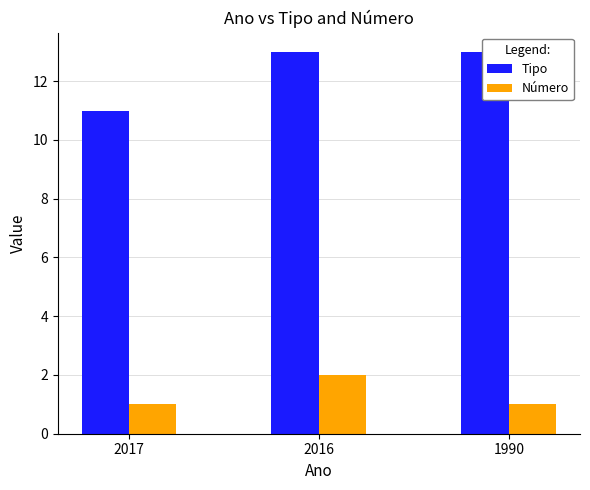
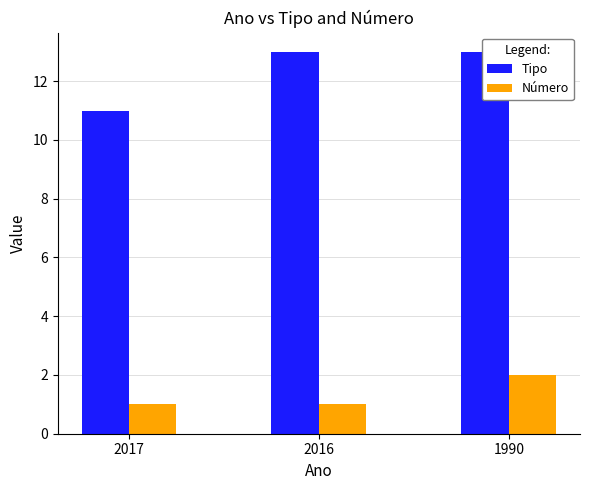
Número, 2016: 2 -> 1
Número, 1990: 1 -> 2
